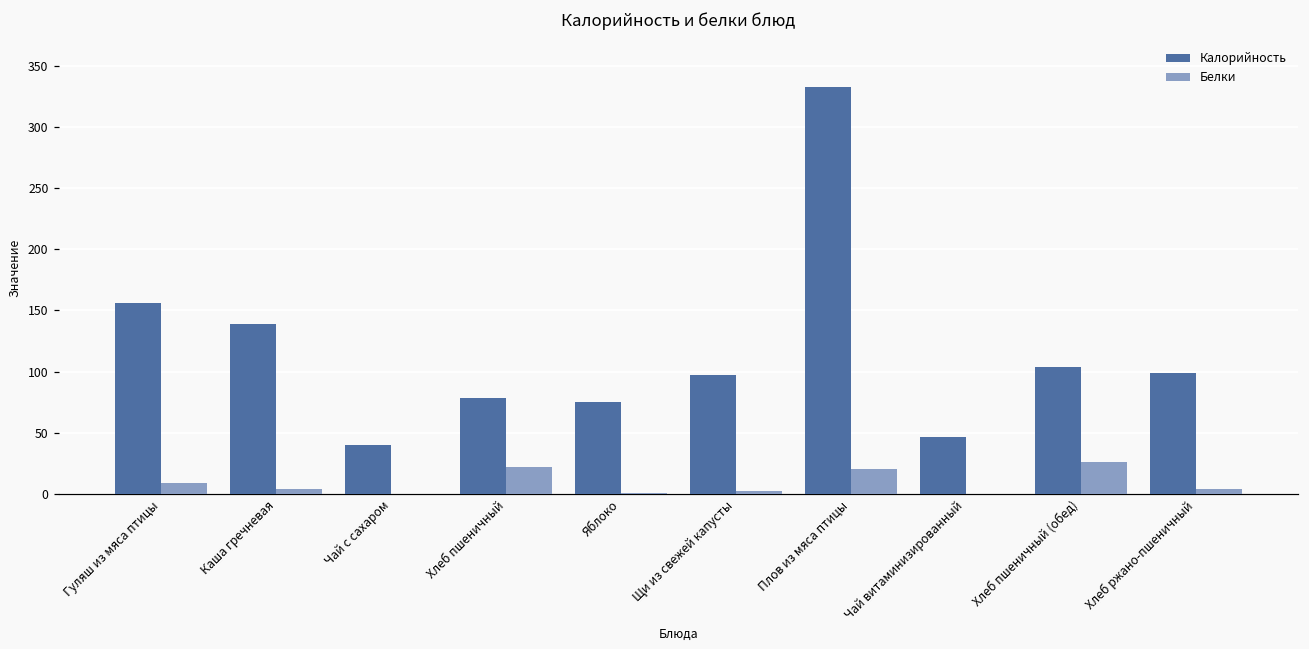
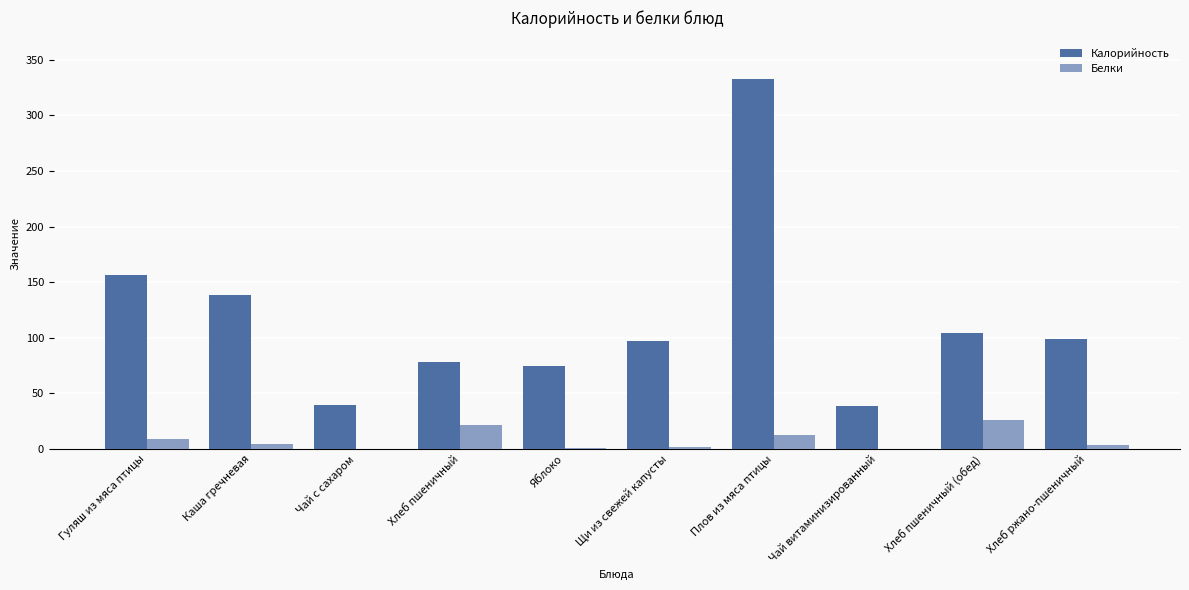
Белки, Плов из мяса птицы: 20 -> 13
Калорийность, Чай витаминизированный: 46 -> 39
